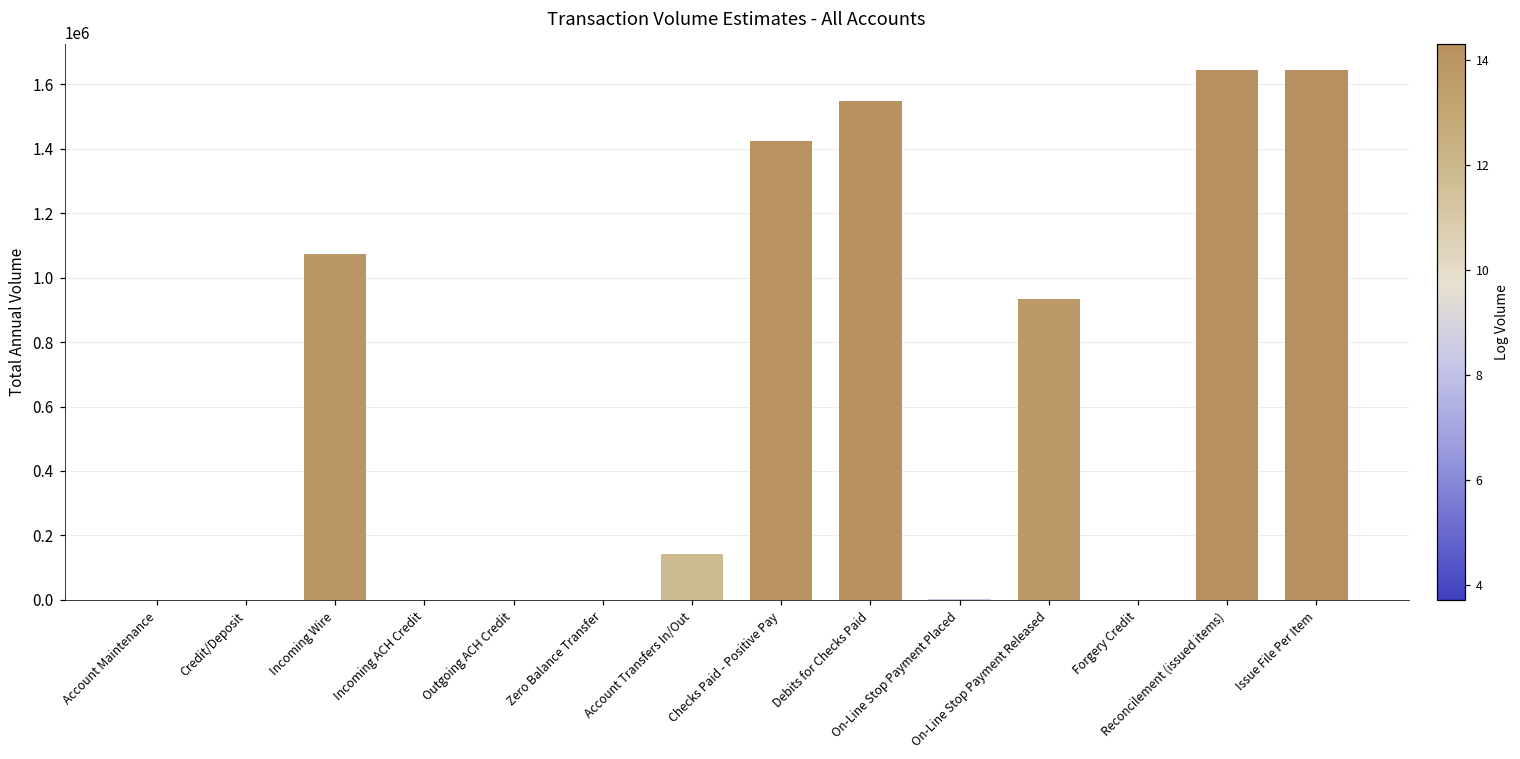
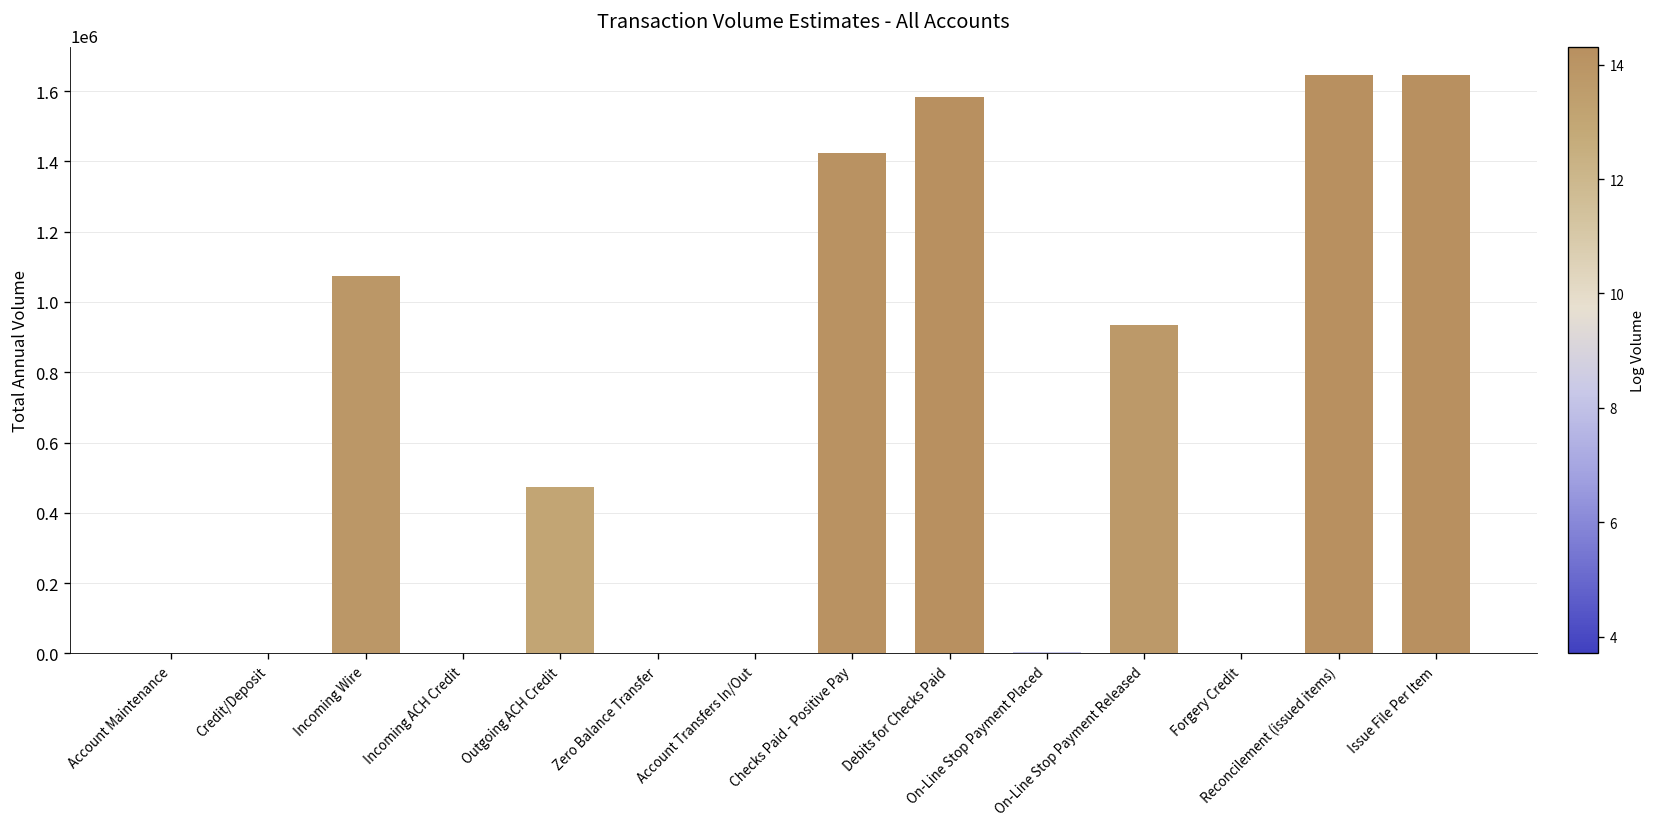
Outgoing ACH Credit: 0 -> 470000
Account Transfers In/Out: 140000 -> 0
Debits for Checks Paid: 1550000 -> 1580000
